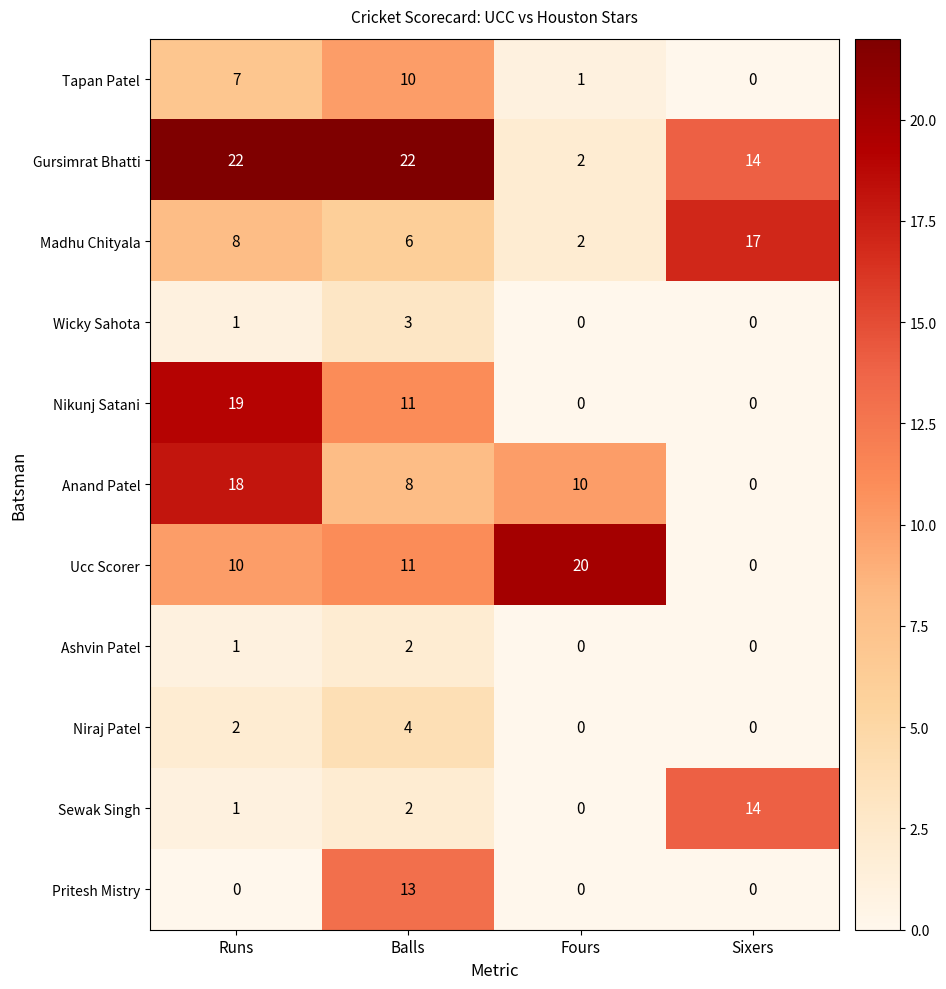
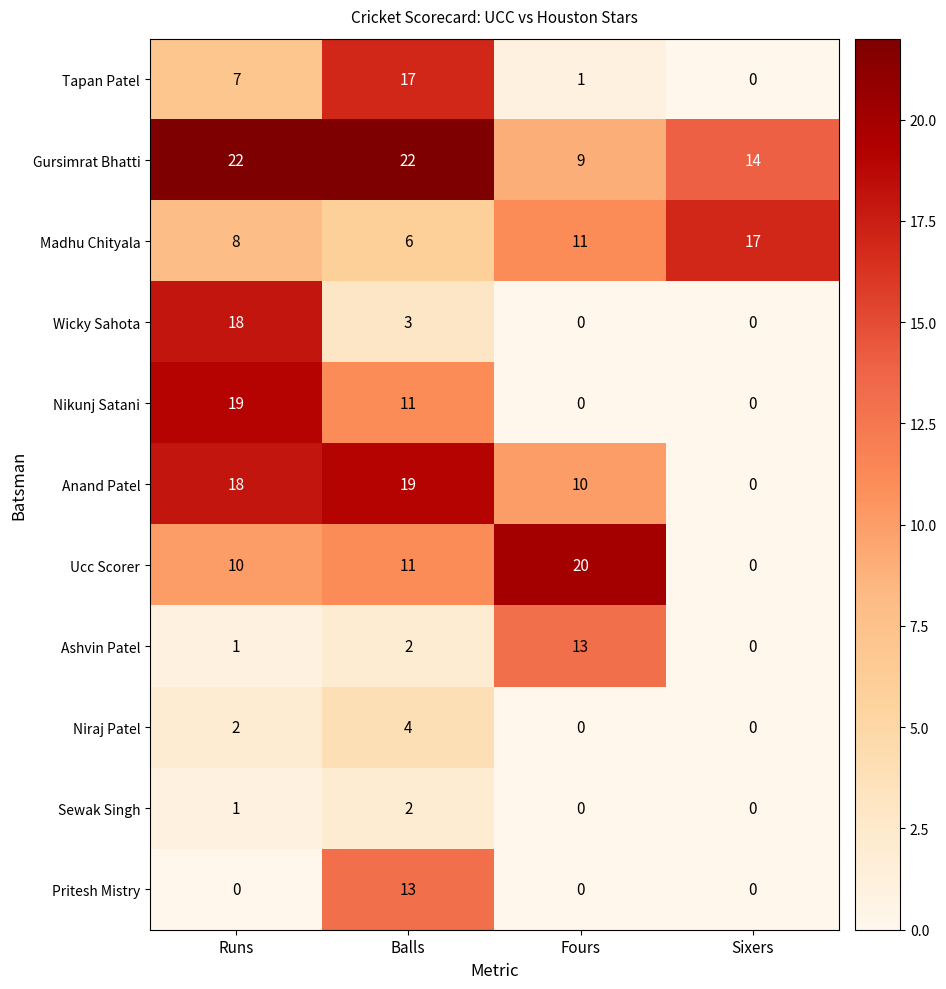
Tapan Patel, Balls: 10 -> 17
Gursimrat Bhatti, Fours: 2 -> 9
Madhu Chityala, Fours: 2 -> 11
Wicky Sahota, Runs: 1 -> 18
Anand Patel, Balls: 8 -> 19
Ashvin Patel, Fours: 0 -> 13
Sewak Singh, Sixers: 14 -> 0
